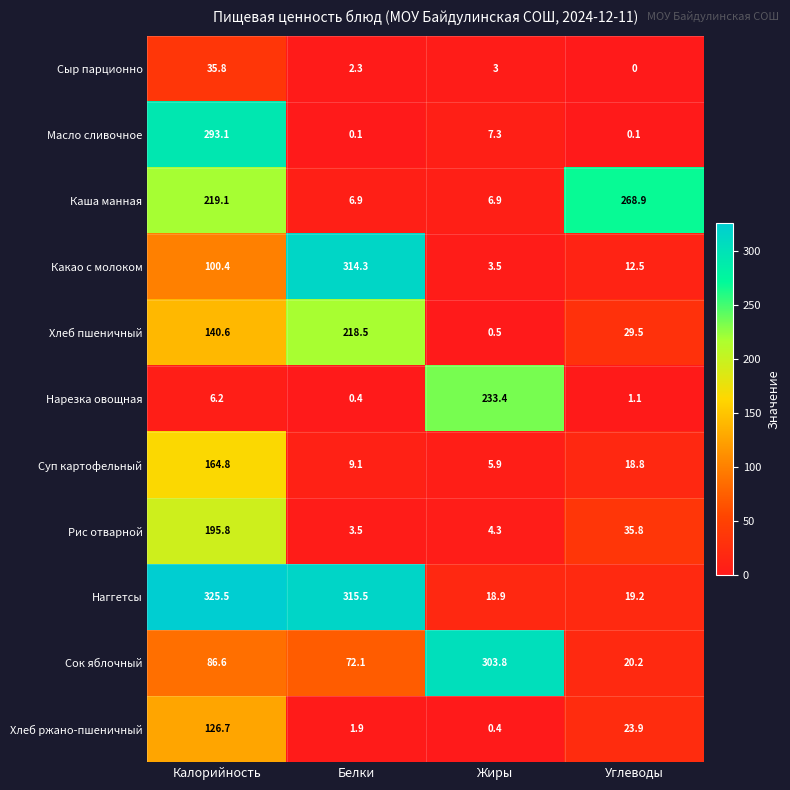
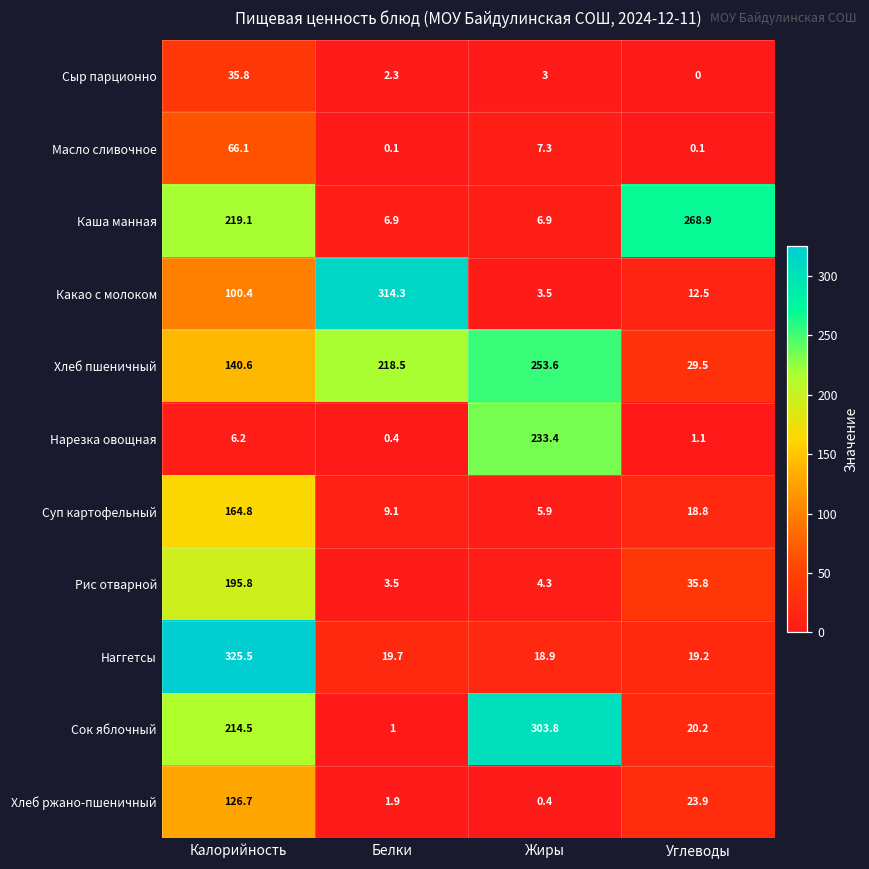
Масло сливочное, Калорийность: 293.1 -> 66.1
Хлеб пшеничный, Жиры: 0.5 -> 253.6
Наггетсы, Белки: 315.5 -> 19.7
Сок яблочный, Калорийность: 86.6 -> 214.5
Сок яблочный, Белки: 72.1 -> 1
